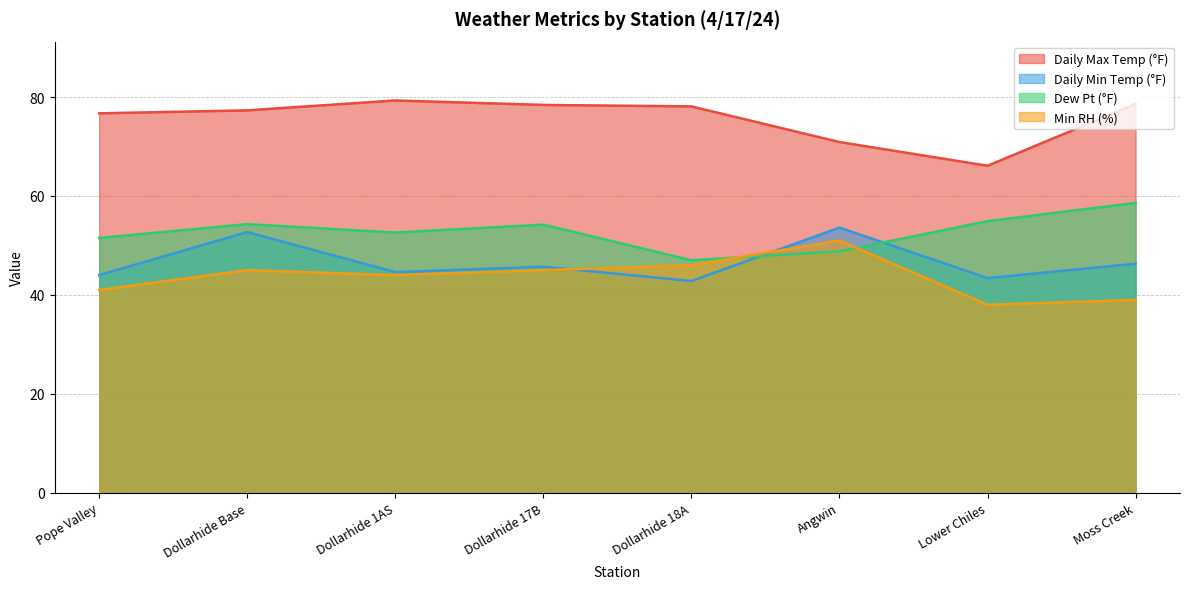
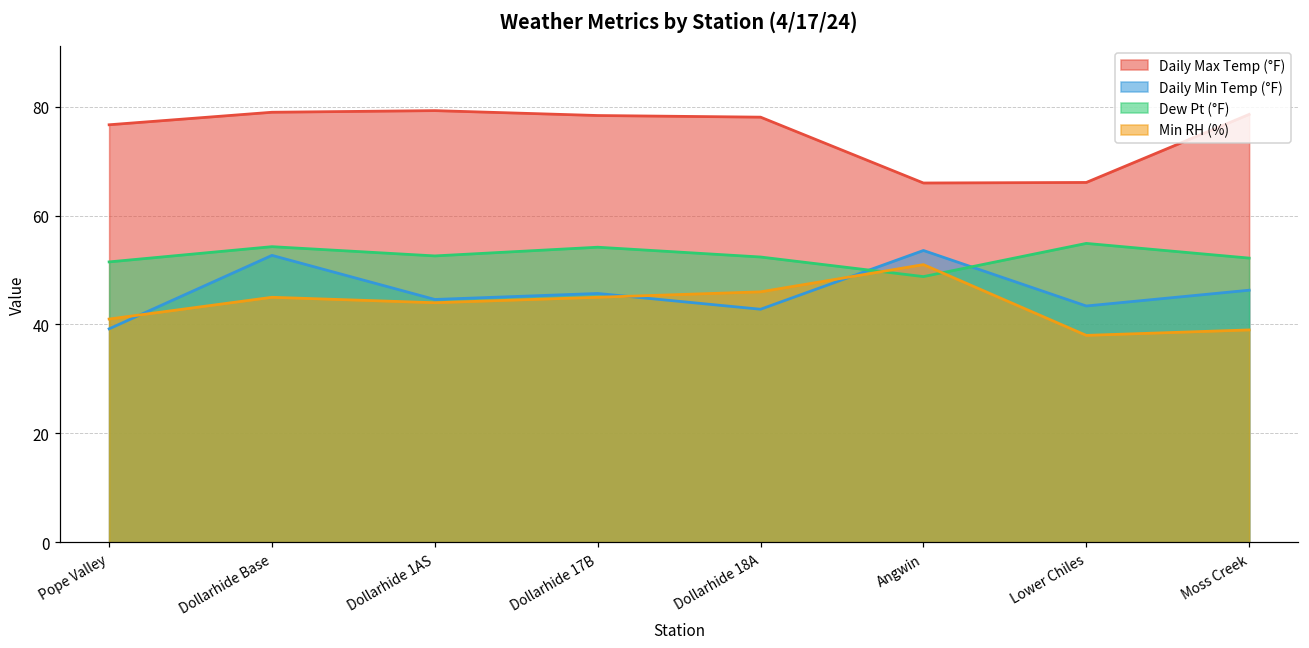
Daily Min Temp (°F), Pope Valley: 44 -> 39
Daily Max Temp (°F), Dollarhide Base: 77 -> 79
Dew Pt (°F), Dollarhide 18A: 47 -> 52
Daily Max Temp (°F), Angwin: 71 -> 66
Dew Pt (°F), Moss Creek: 59 -> 52
